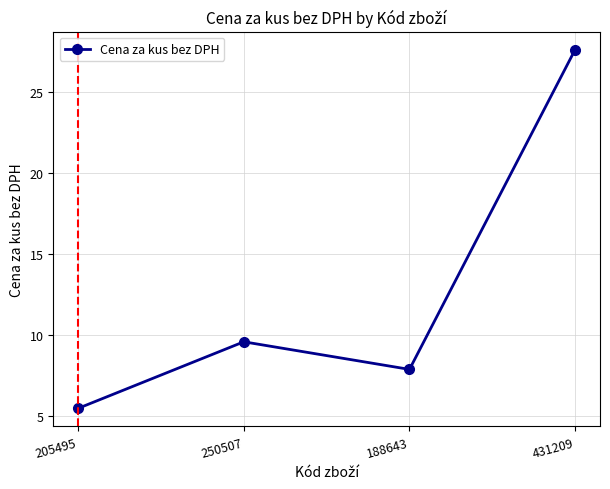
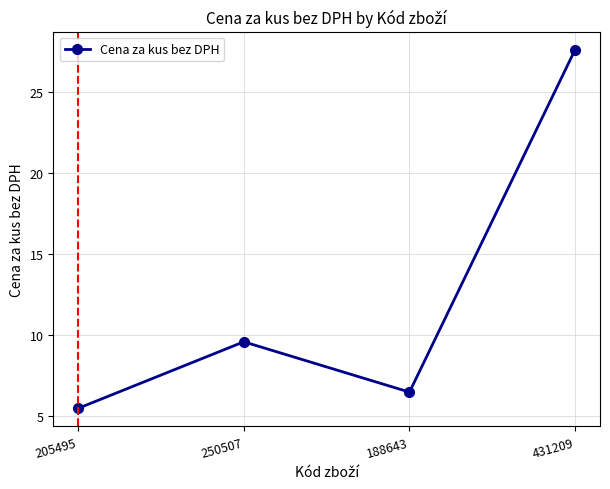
188643: 7.9 -> 6.5
